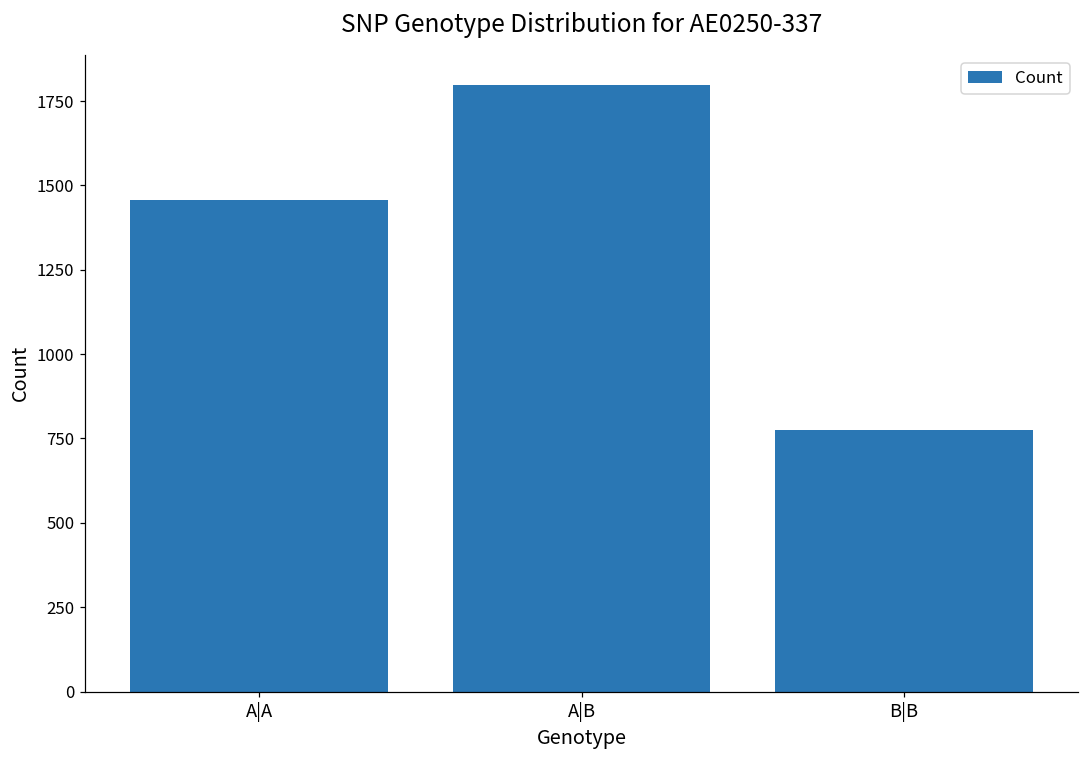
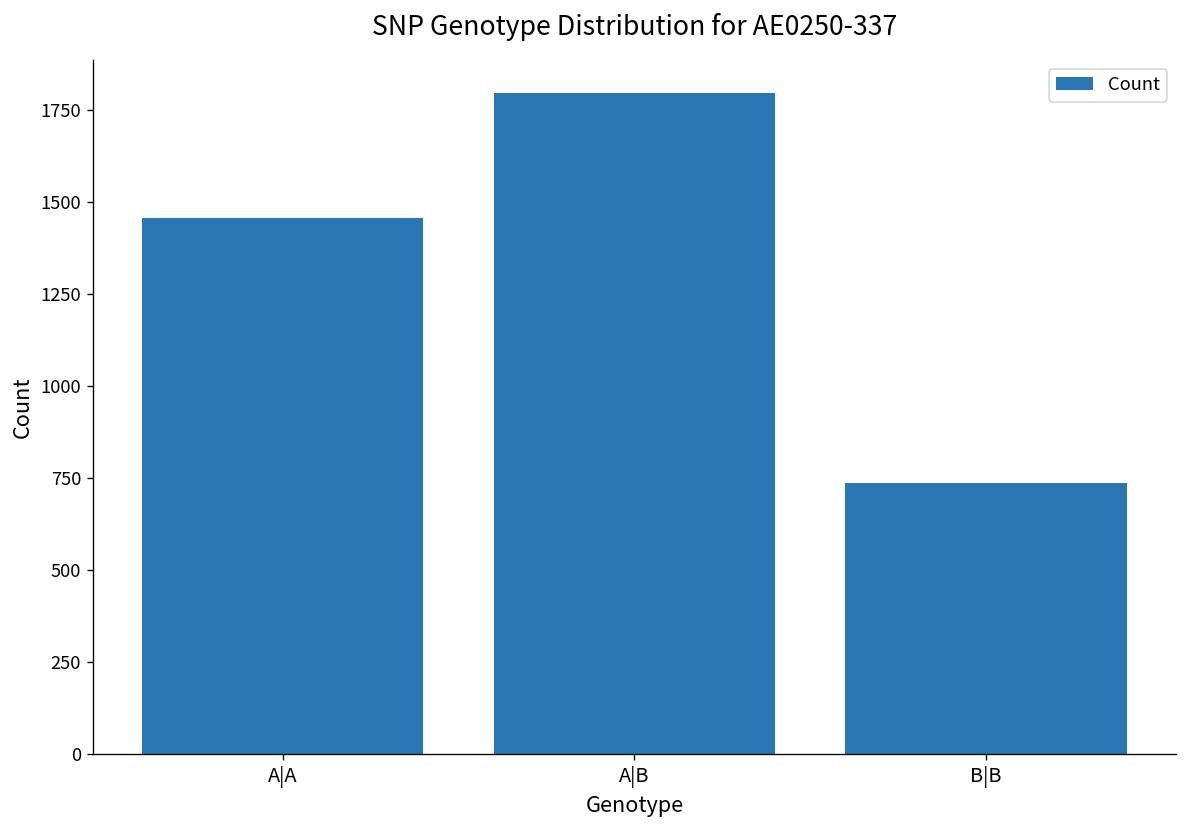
B|B: 780 -> 740
